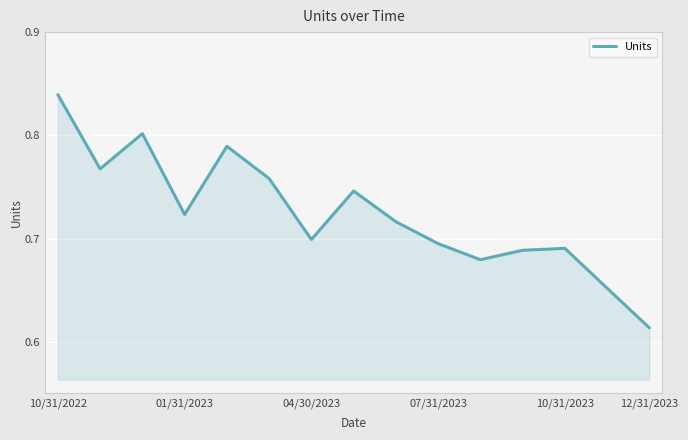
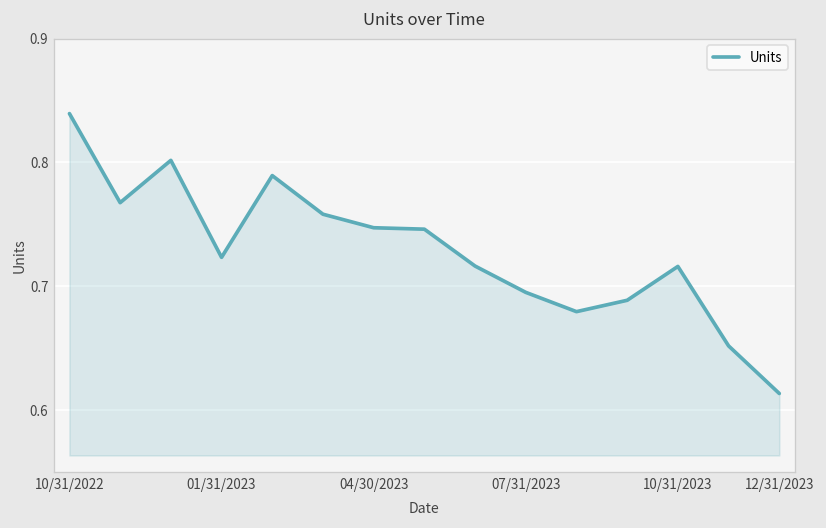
04/30/2023: 0.699 -> 0.747
10/31/2023: 0.690 -> 0.716
